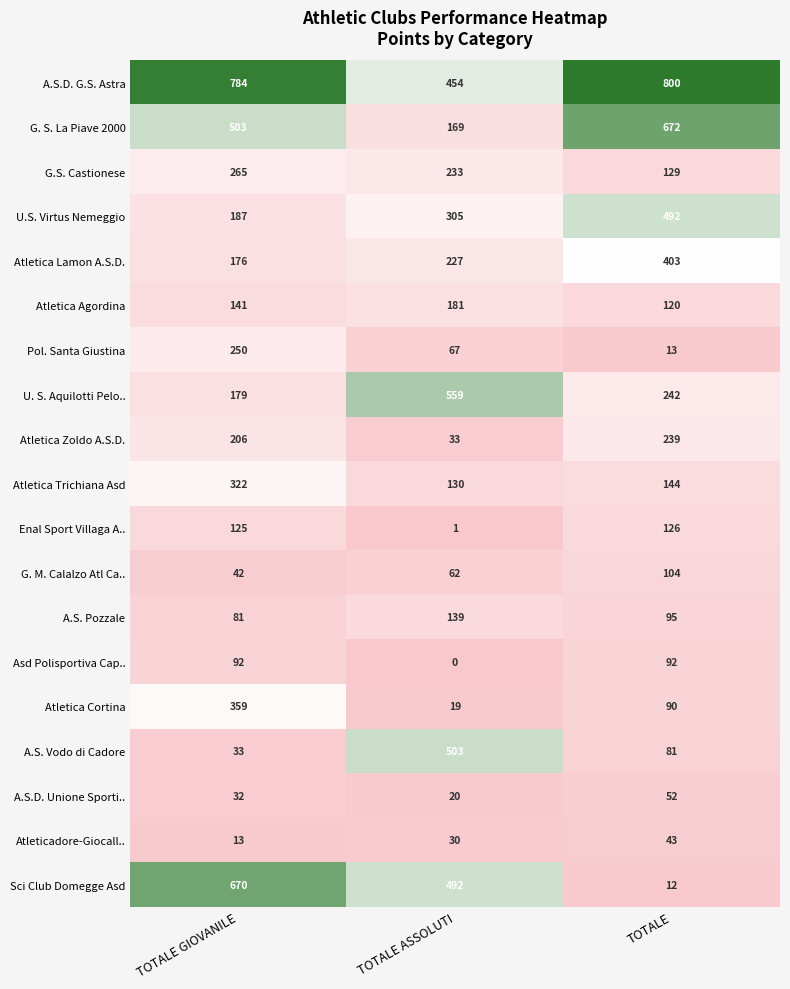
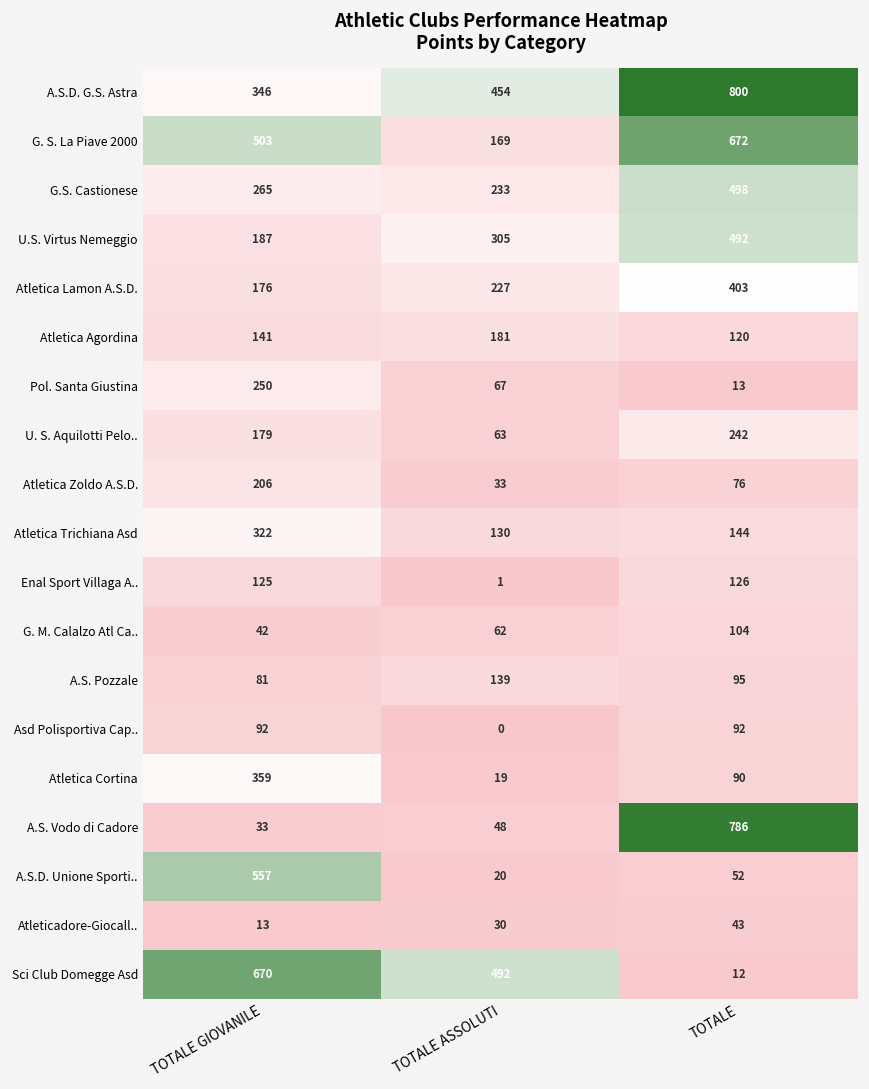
A.S.D. G.S. Astra, TOTALE GIOVANILE: 784 -> 346
G.S. Castionese, TOTALE: 129 -> 498
U. S. Aquilotti Pelo.., TOTALE ASSOLUTI: 559 -> 63
Atletica Zoldo A.S.D., TOTALE: 239 -> 76
A.S. Vodo di Cadore, TOTALE ASSOLUTI: 503 -> 48
A.S. Vodo di Cadore, TOTALE: 81 -> 786
A.S.D. Unione Sporti.., TOTALE GIOVANILE: 32 -> 557
